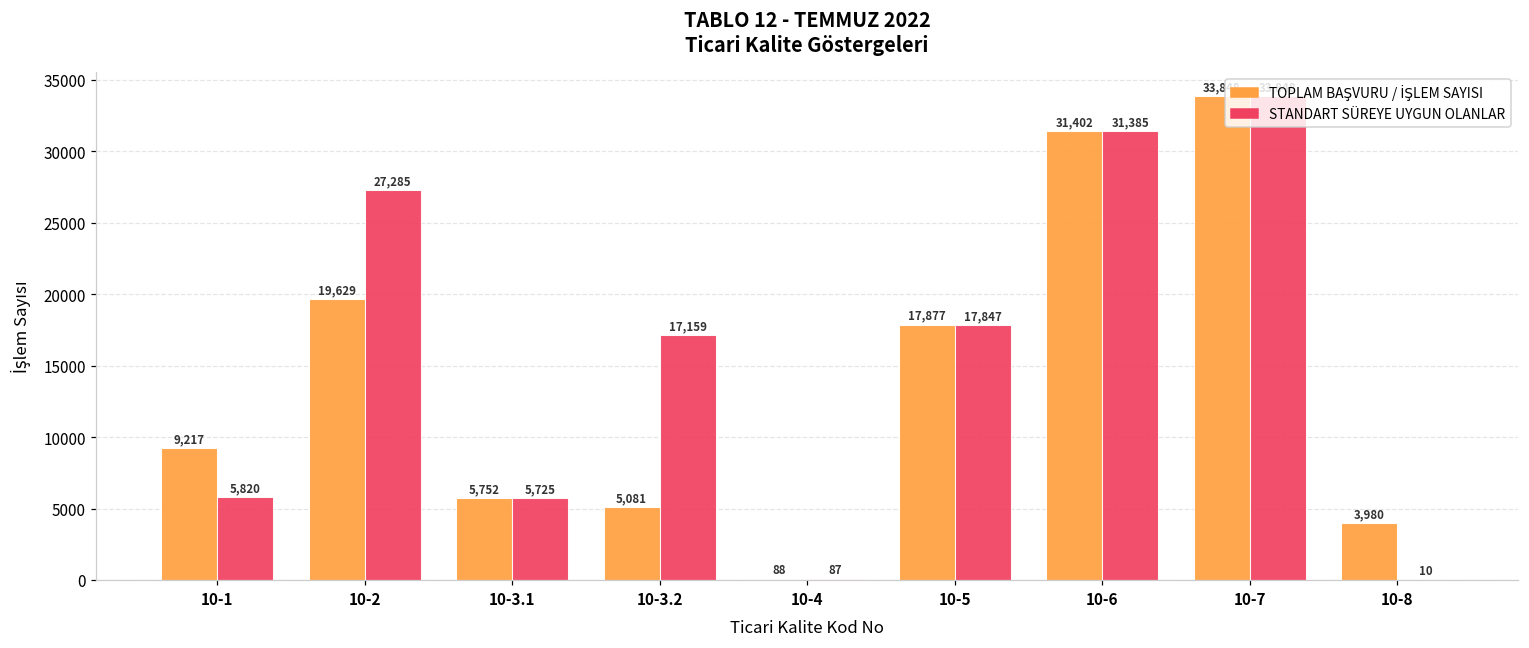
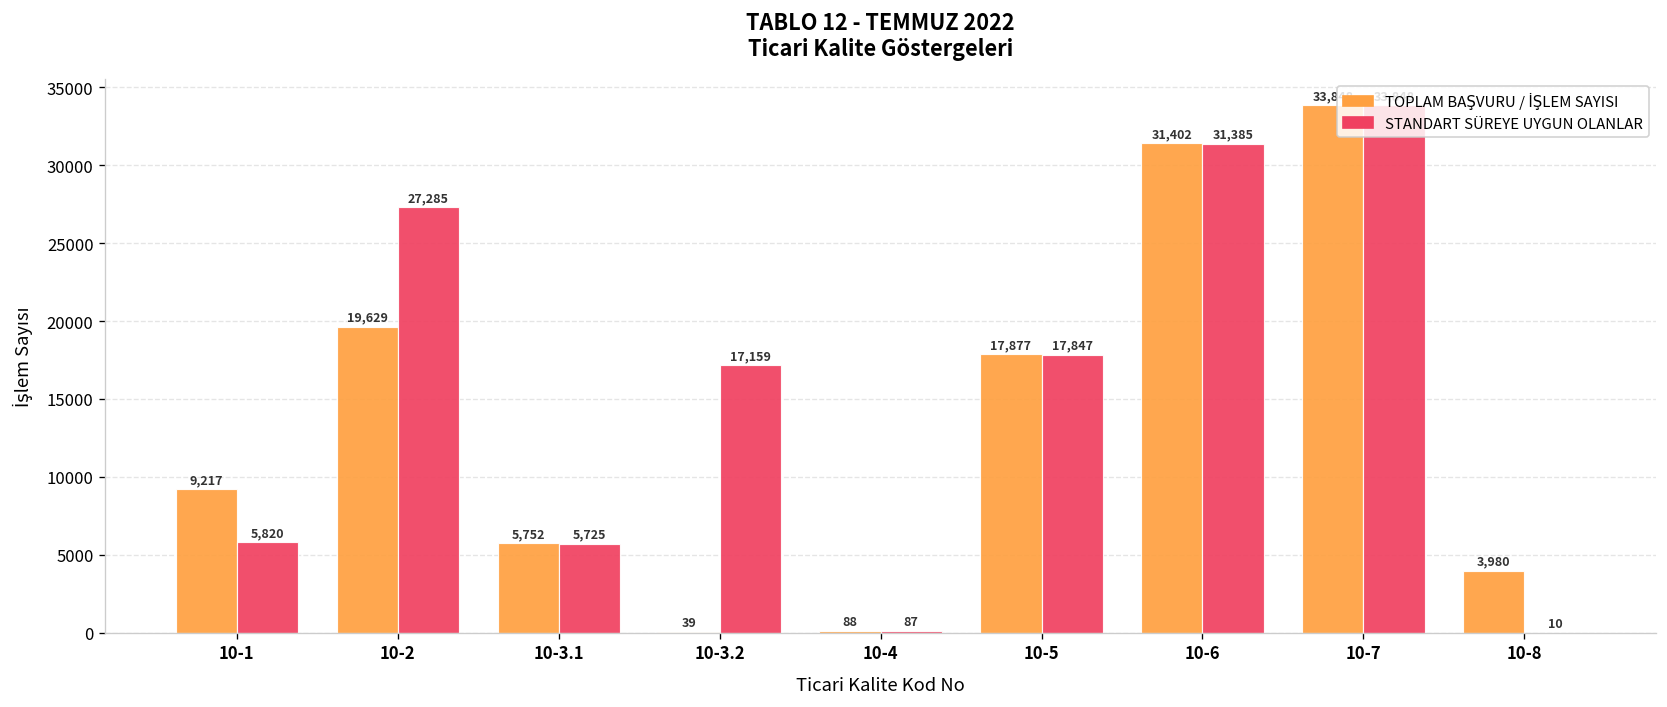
TOPLAM BAŞVURU / İŞLEM SAYISI, 10-3.2: 5,081 -> 39
